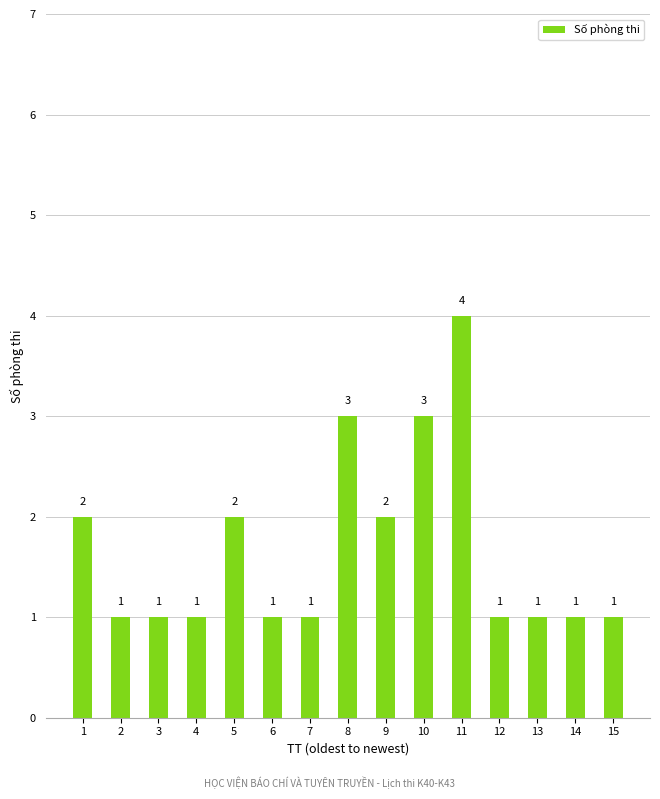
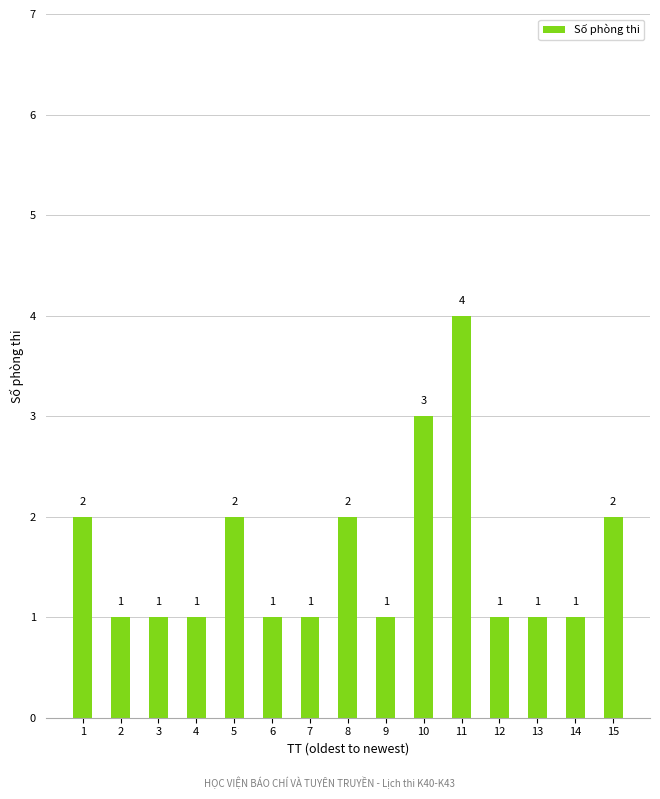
8: 3 -> 2
9: 2 -> 1
15: 1 -> 2
